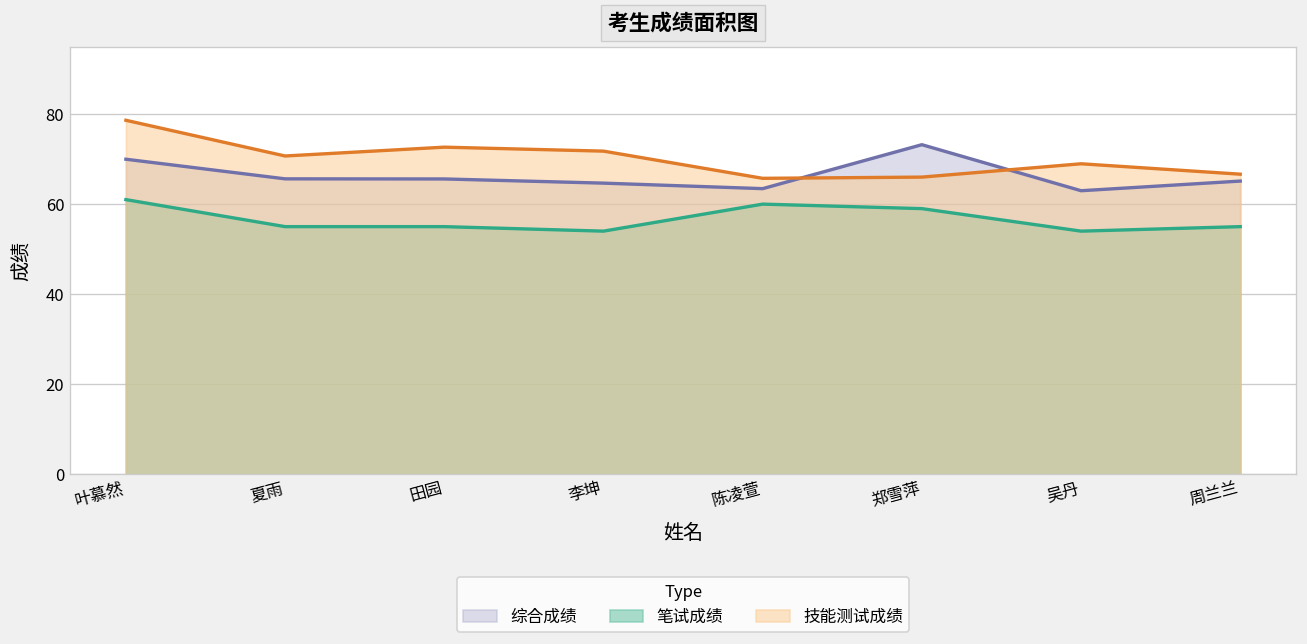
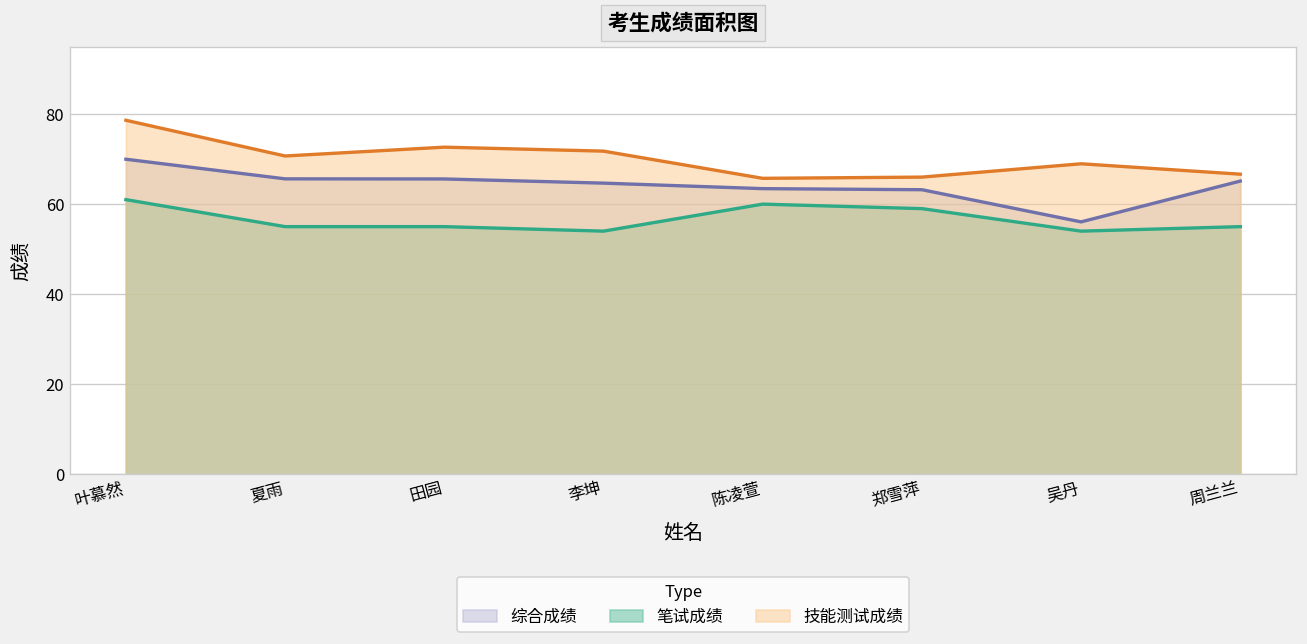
综合成绩, 郑雪萍: 73 -> 63
综合成绩, 吴丹: 63 -> 56
